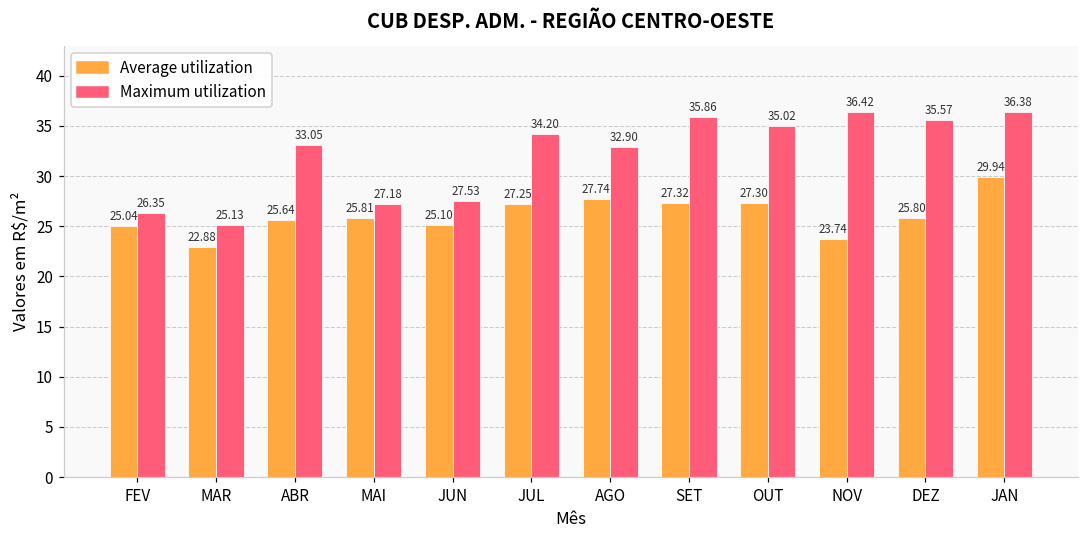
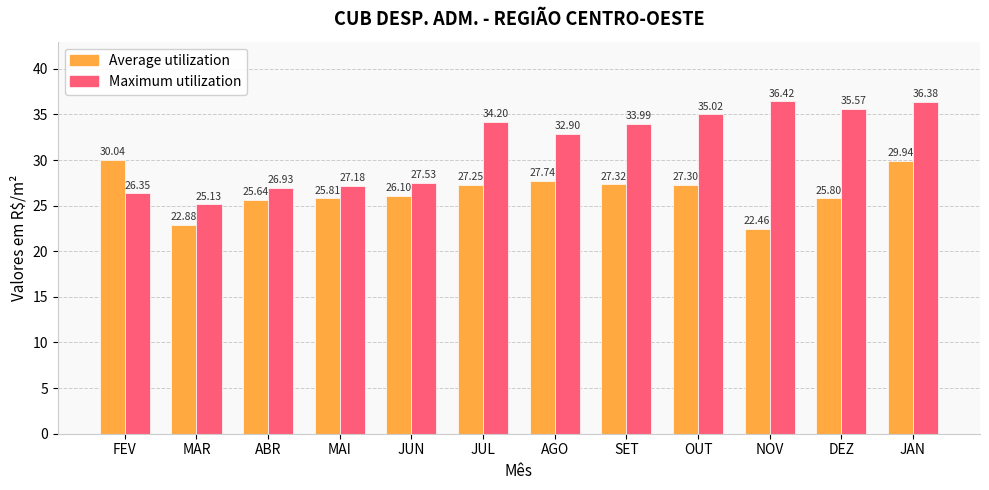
Average utilization, FEV: 25.04 -> 30.04
Maximum utilization, ABR: 33.05 -> 26.93
Average utilization, JUN: 25.10 -> 26.10
Maximum utilization, SET: 35.86 -> 33.99
Average utilization, NOV: 23.74 -> 22.46
